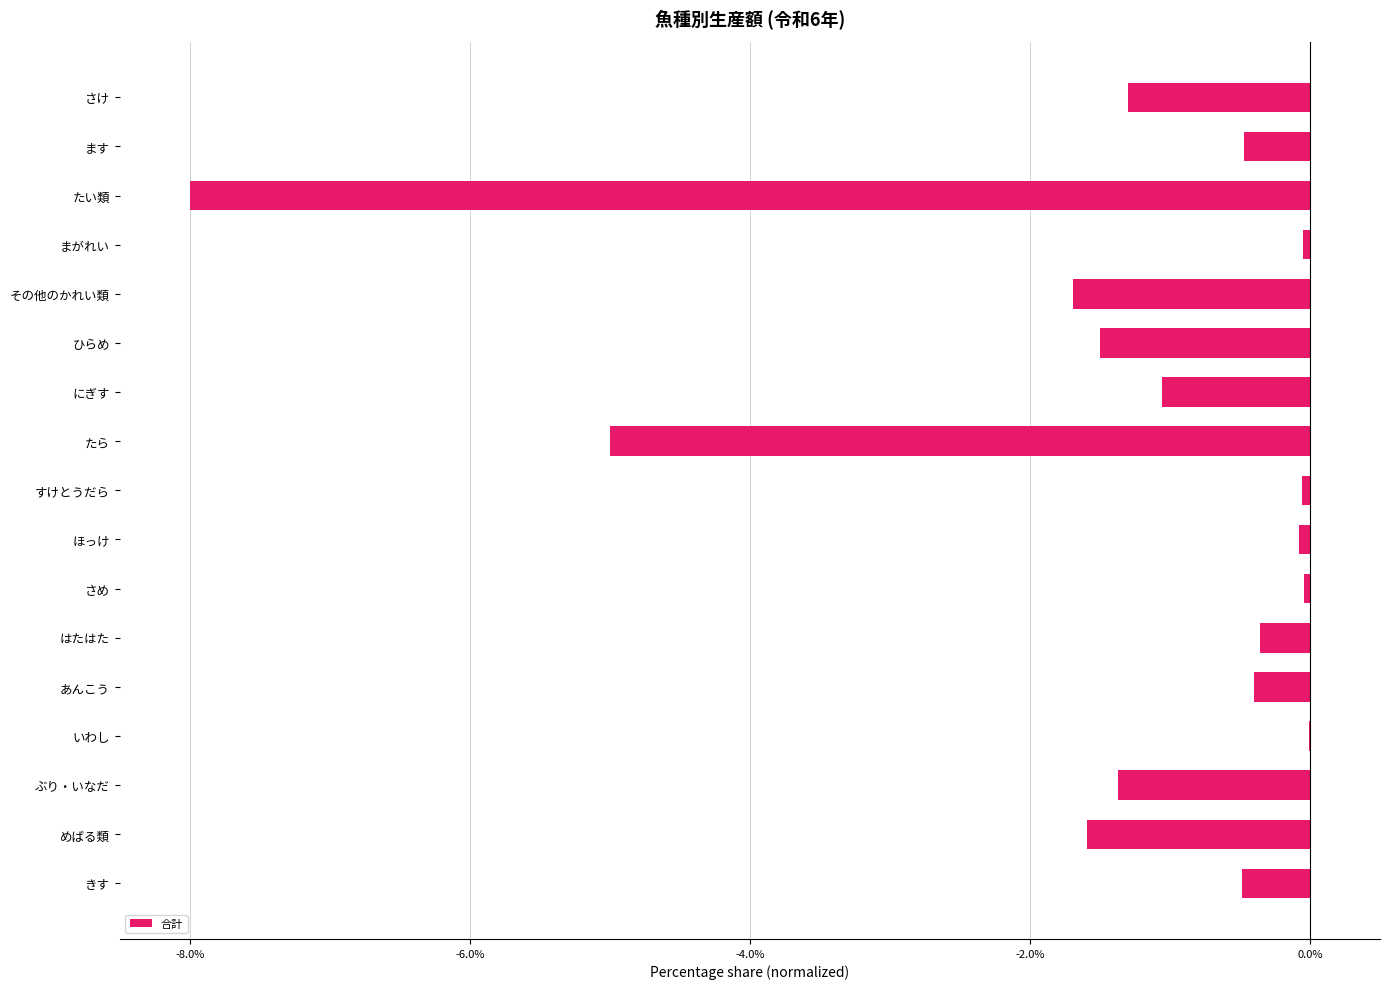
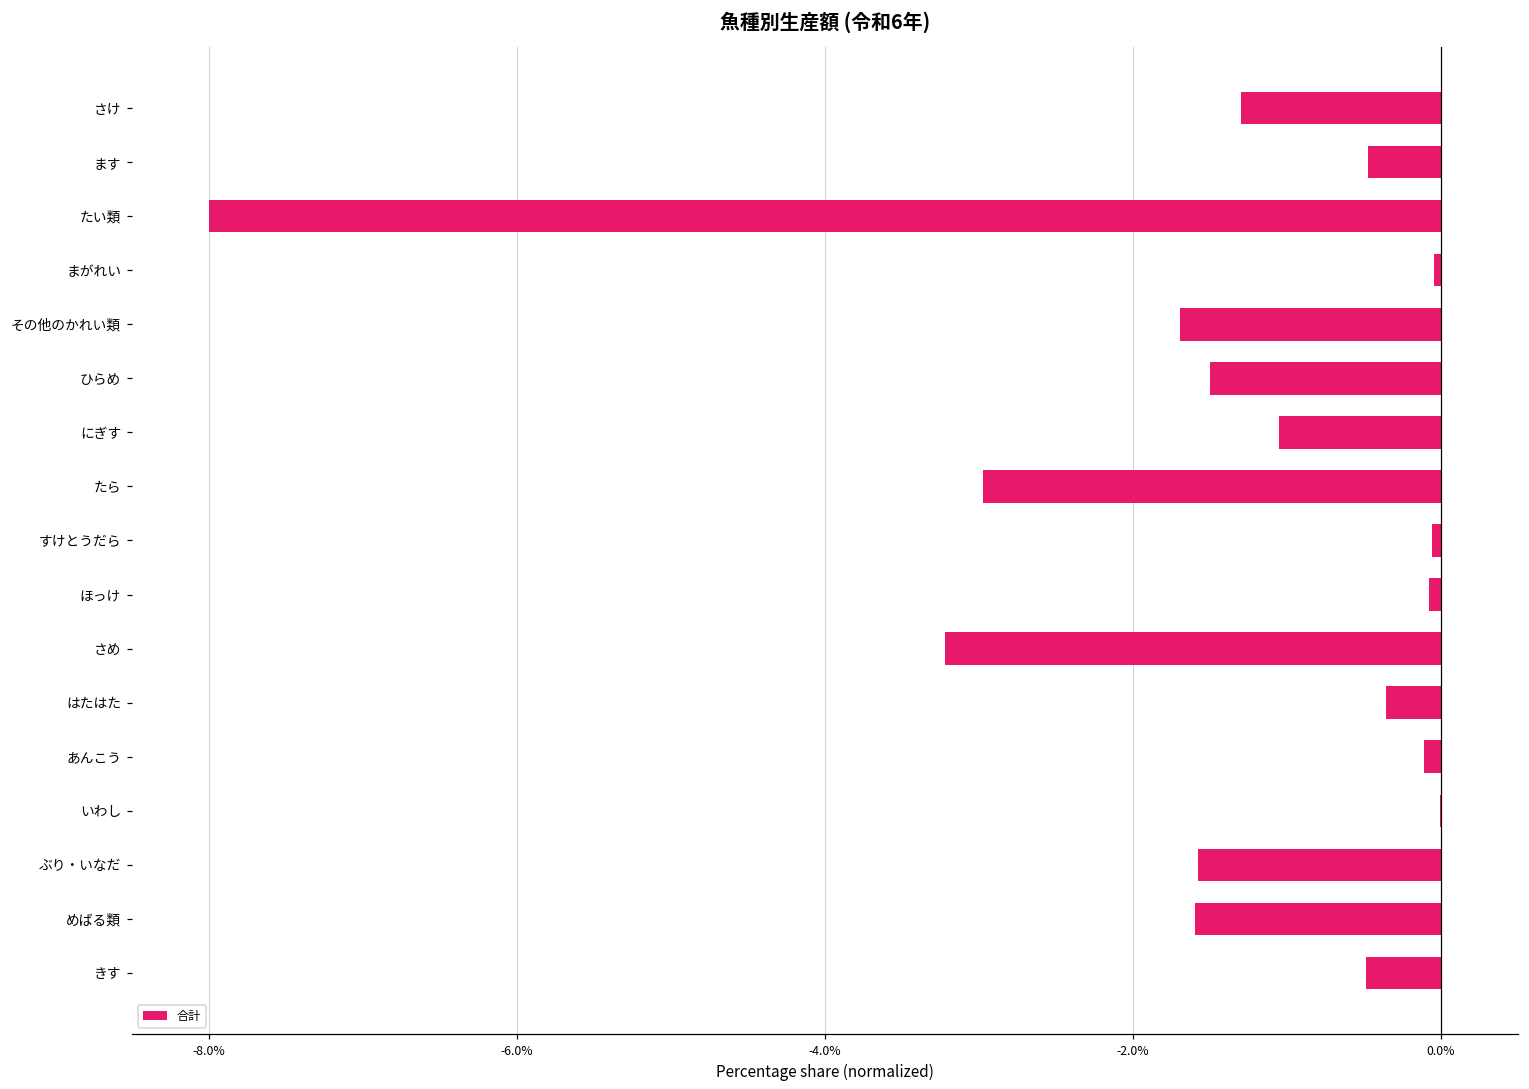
たら: -5.00% -> -2.97%
さめ: -0.04% -> -3.22%
あんこう: -0.40% -> -0.11%
ぶり・いなだ: -1.37% -> -1.58%
